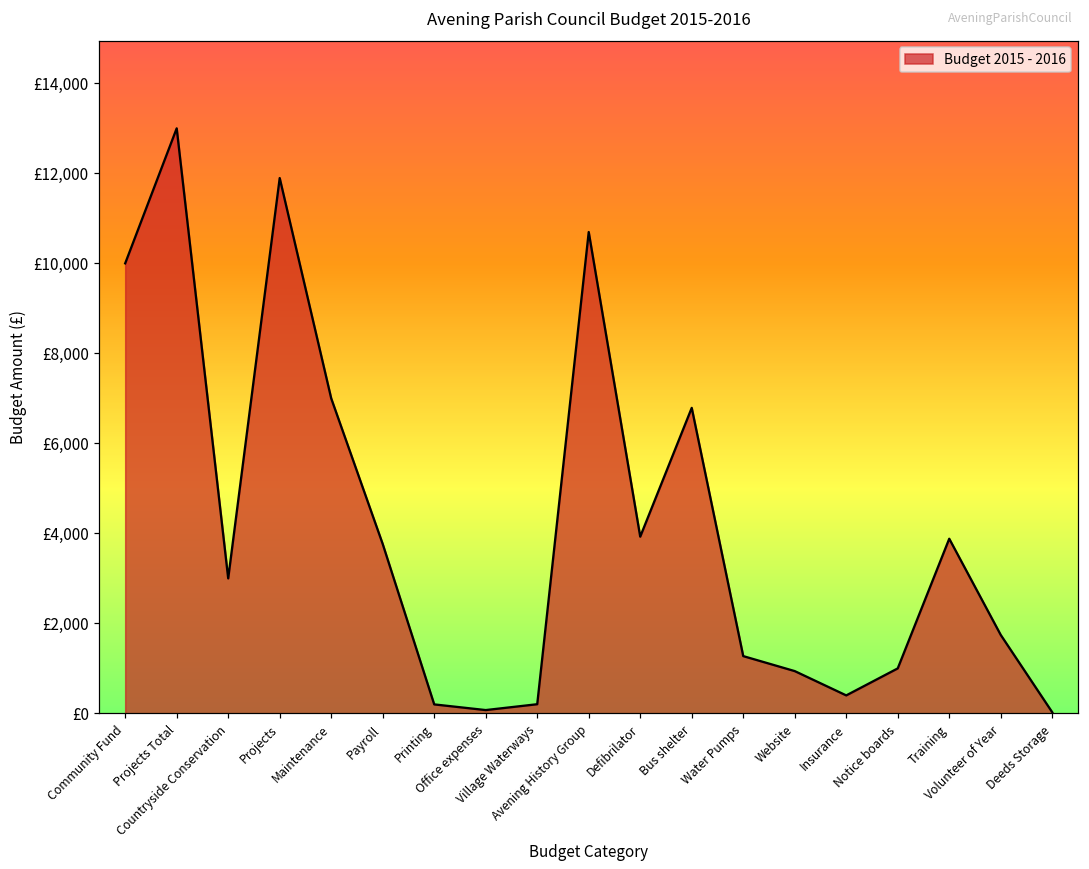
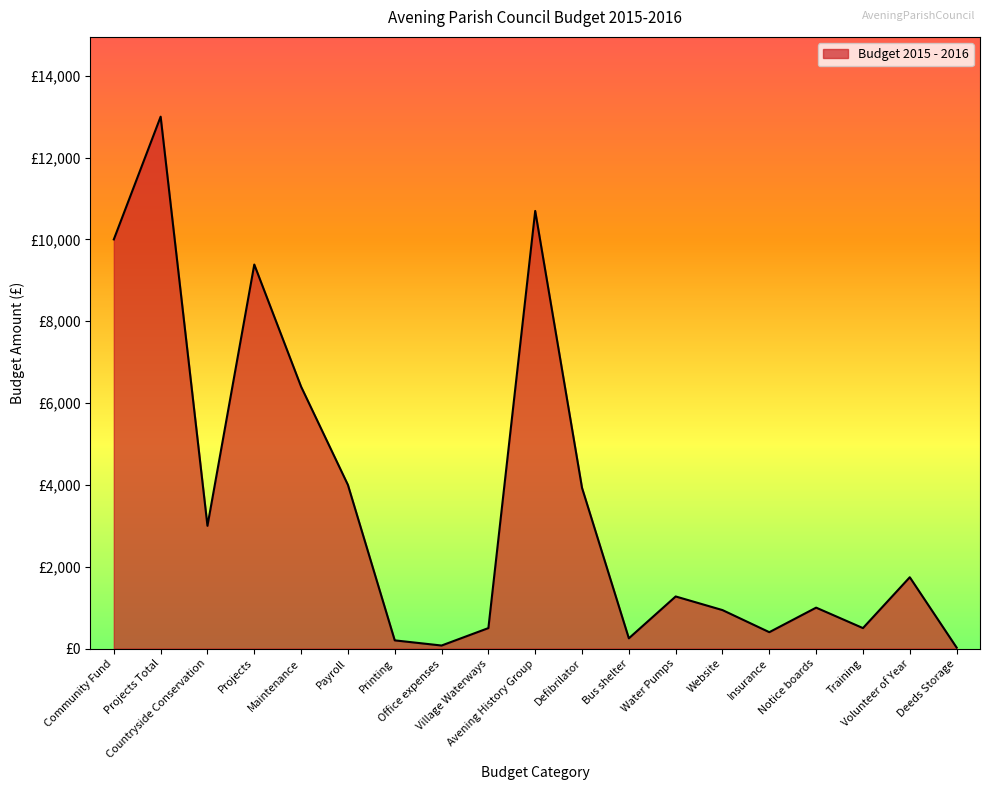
Projects: £11,900 -> £9,400
Maintenance: £7,000 -> £6,400
Payroll: £3,800 -> £4,000
Village Waterways: £200 -> £500
Bus shelter: £6,800 -> £300
Training: £3,900 -> £500
